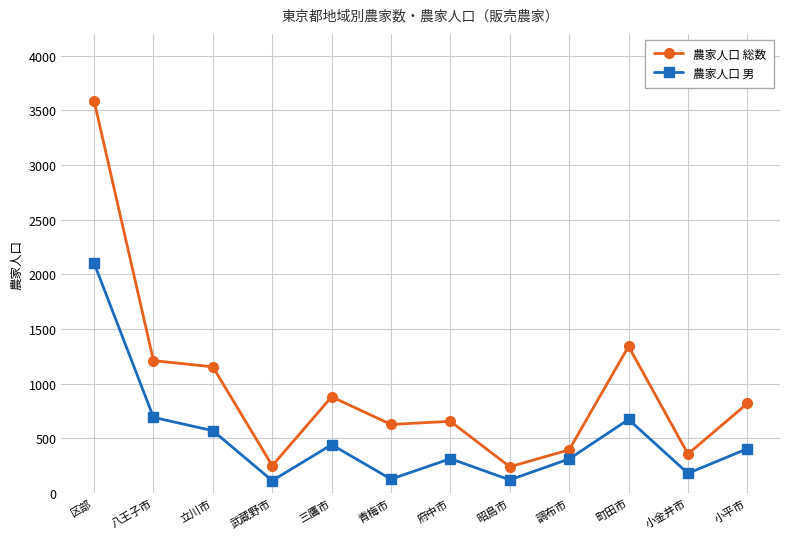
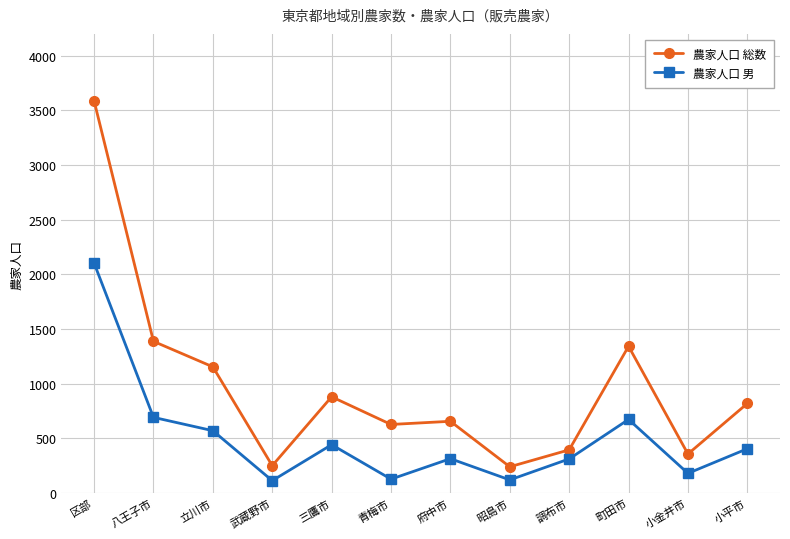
農家人口 総数, 八王子市: 1210 -> 1390
